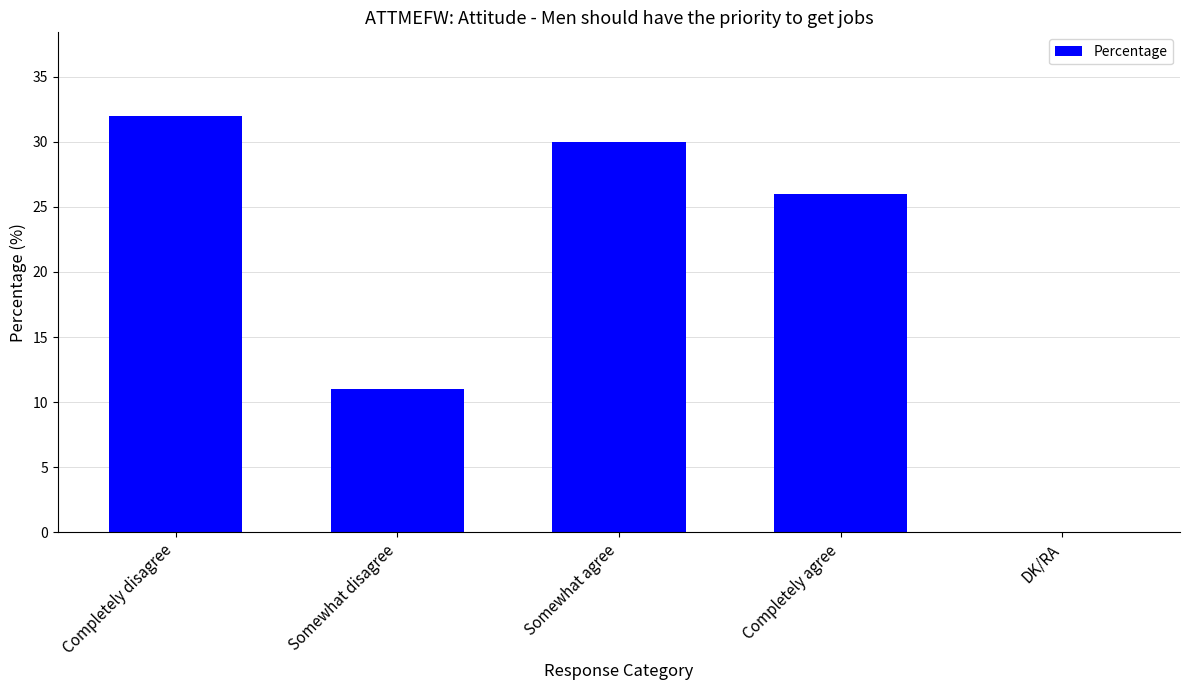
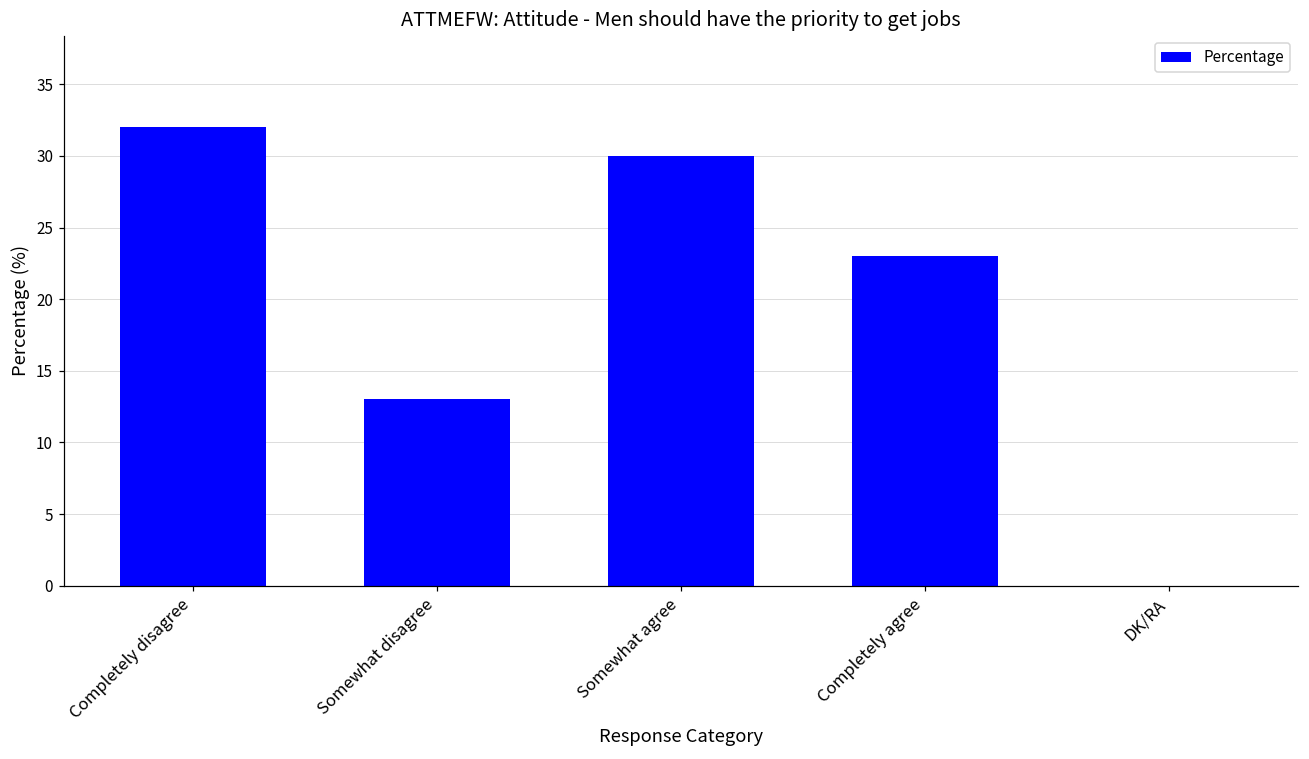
Somewhat disagree: 11 -> 13
Completely agree: 26 -> 23
